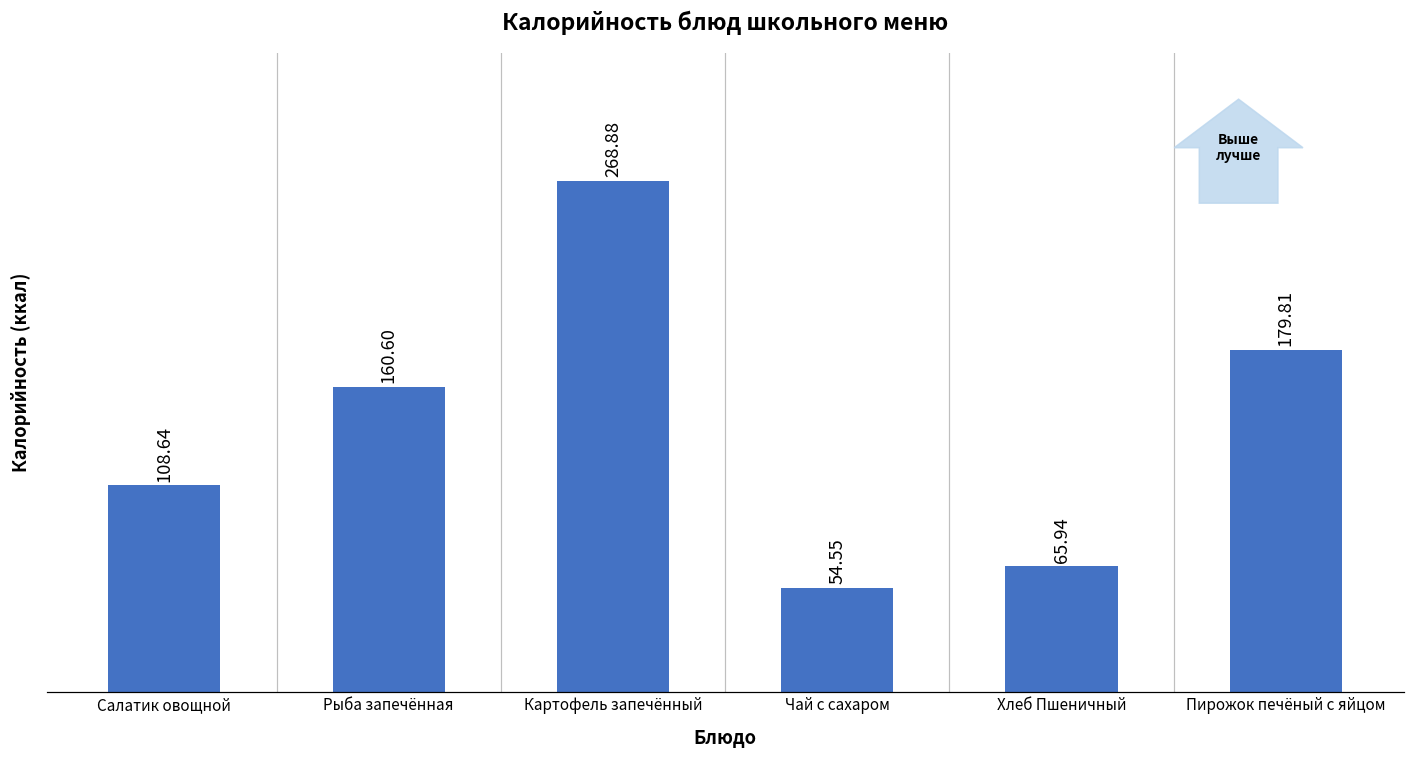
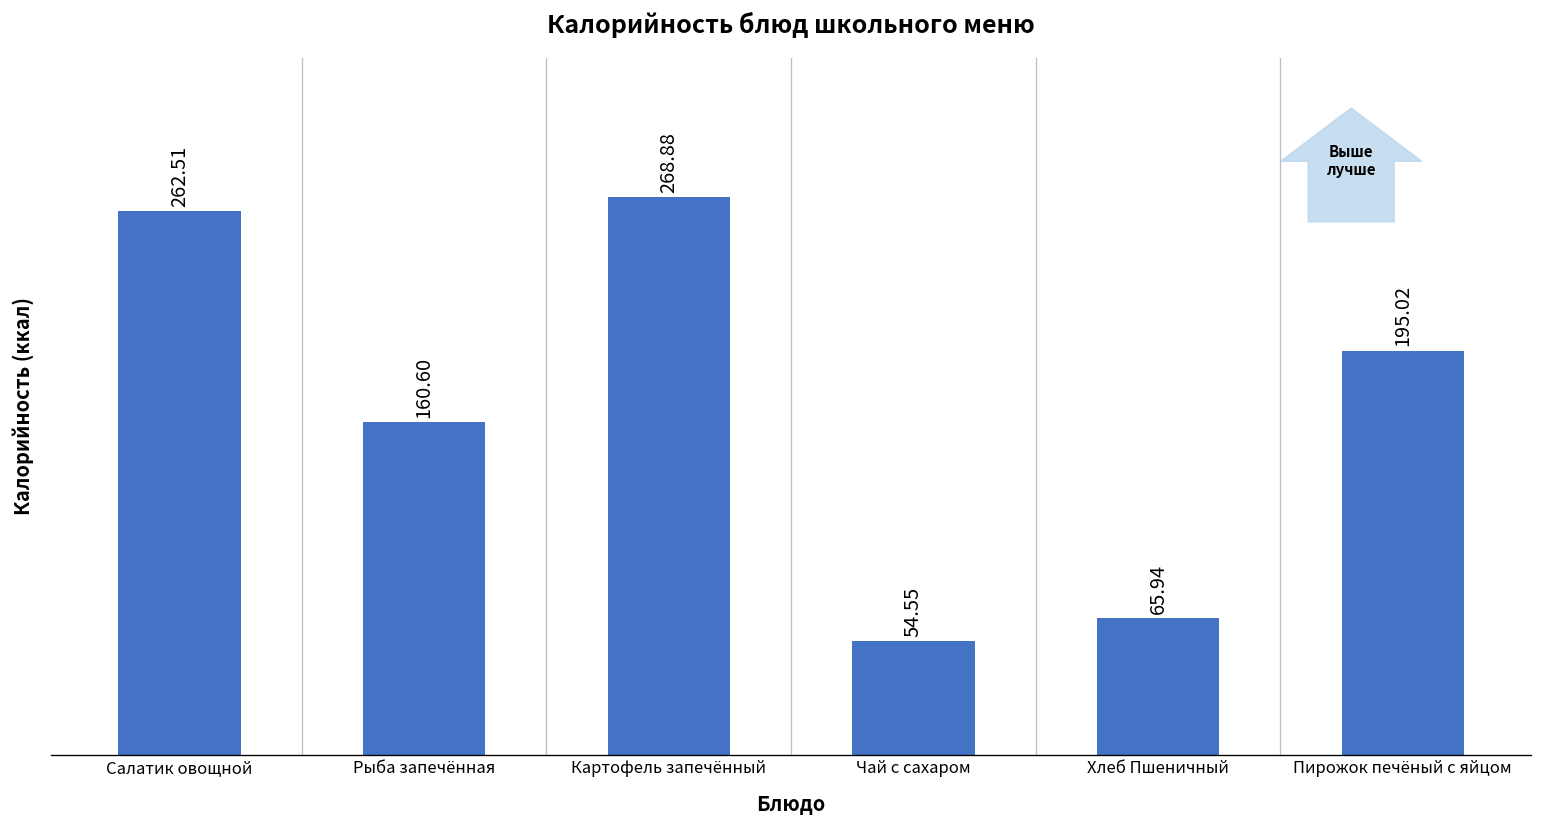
Салатик овощной: 108.64 -> 262.51
Пирожок печёный с яйцом: 179.81 -> 195.02
